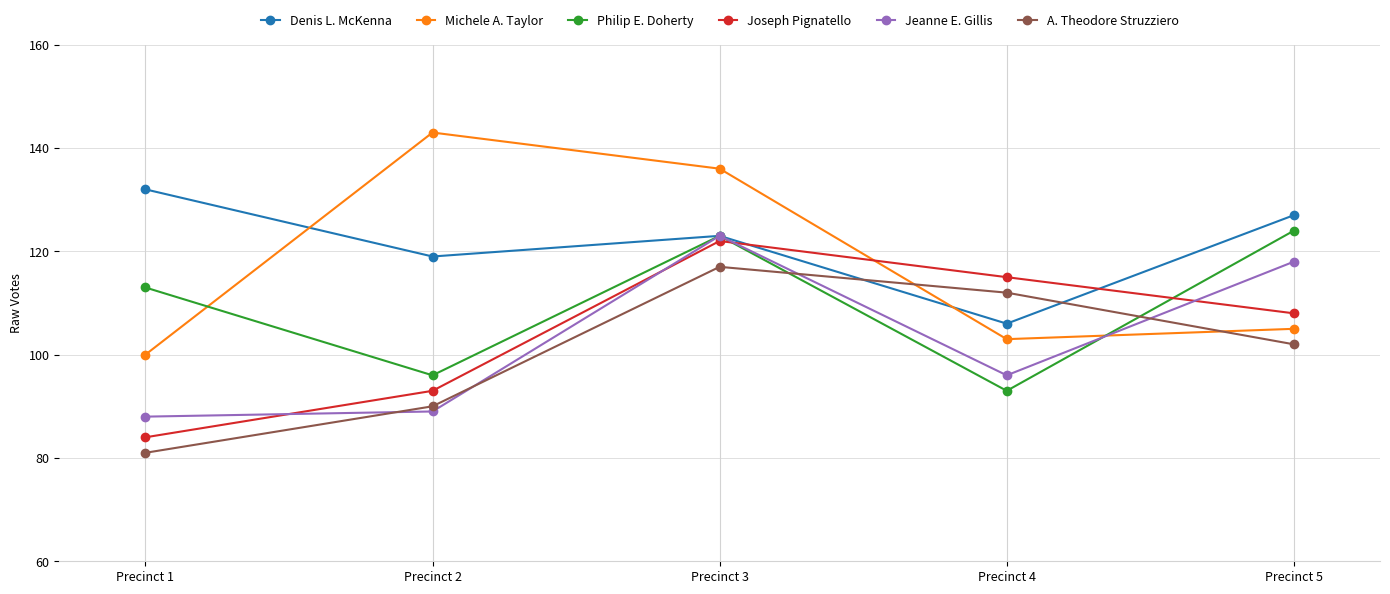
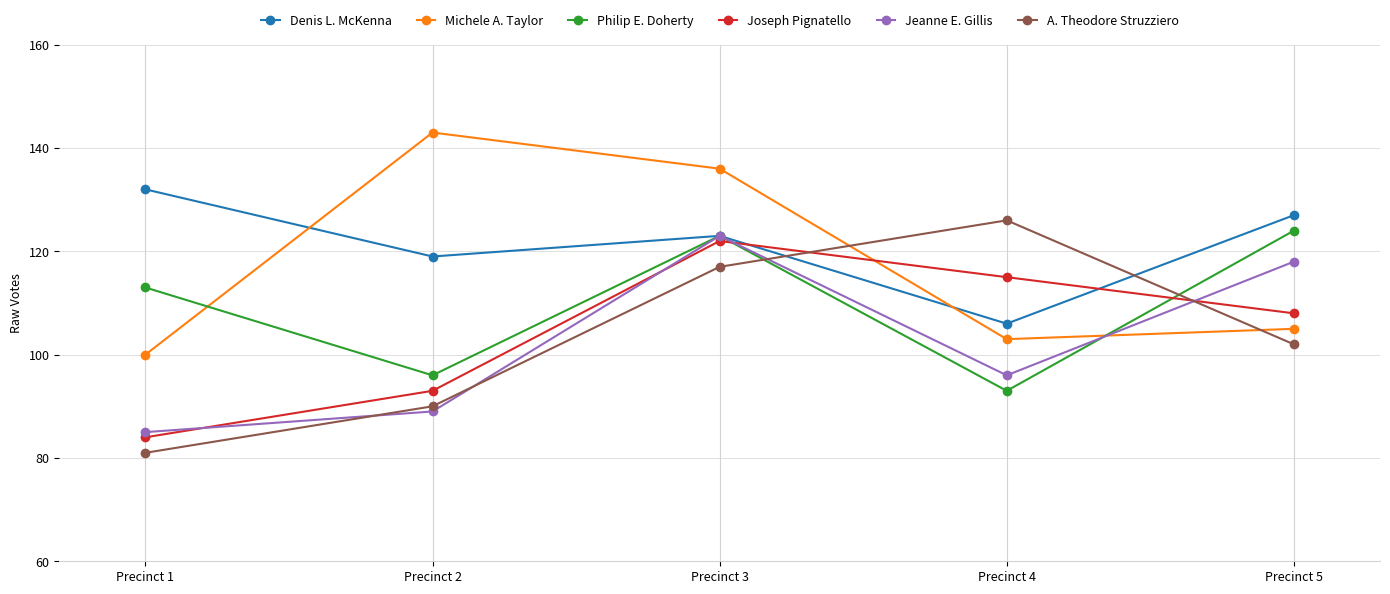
Jeanne E. Gillis, Precinct 1: 88 -> 85
A. Theodore Struzziero, Precinct 4: 112 -> 126
